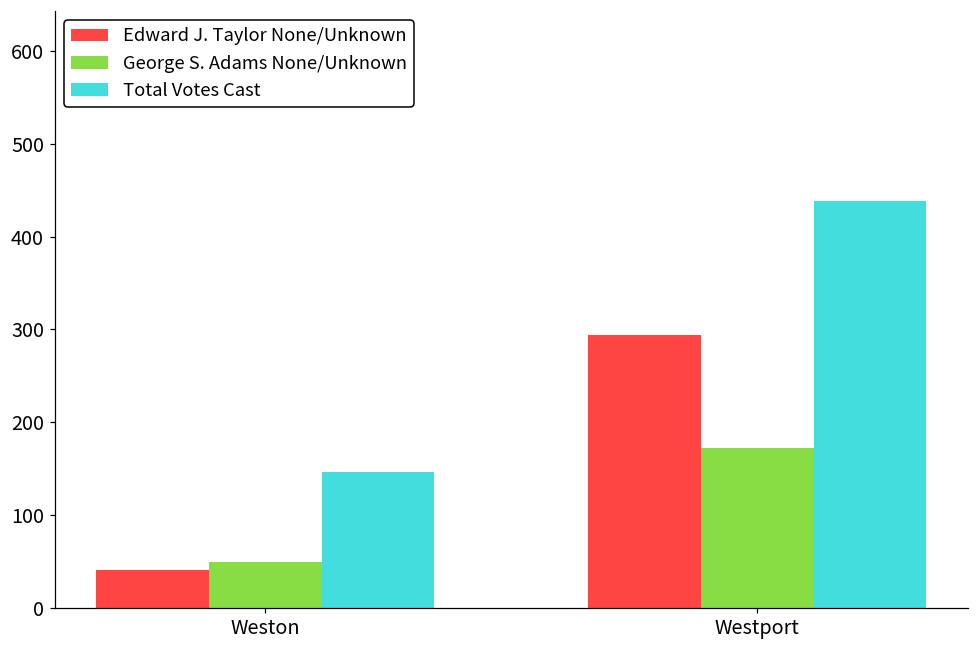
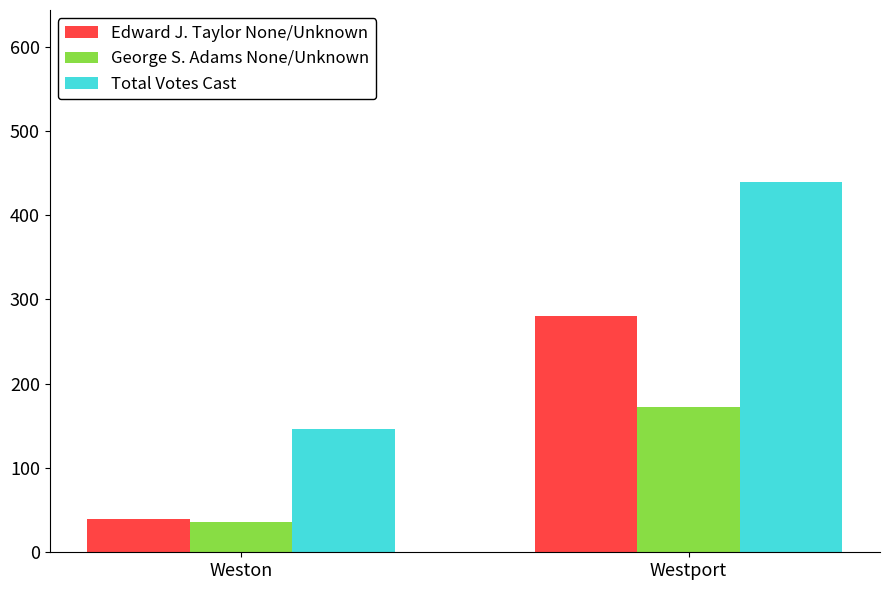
George S. Adams None/Unknown, Weston: 50 -> 40
Edward J. Taylor None/Unknown, Westport: 290 -> 280
